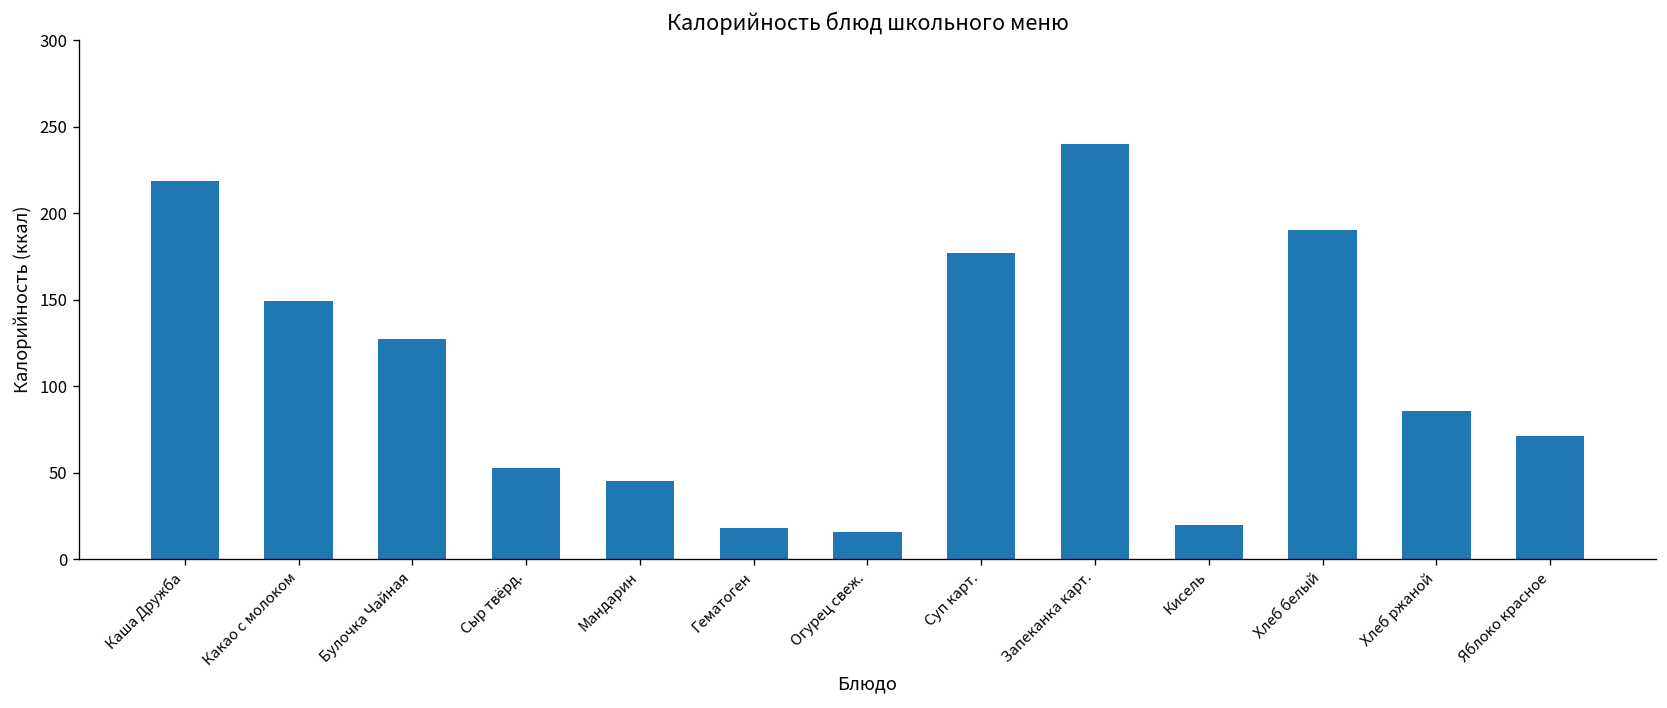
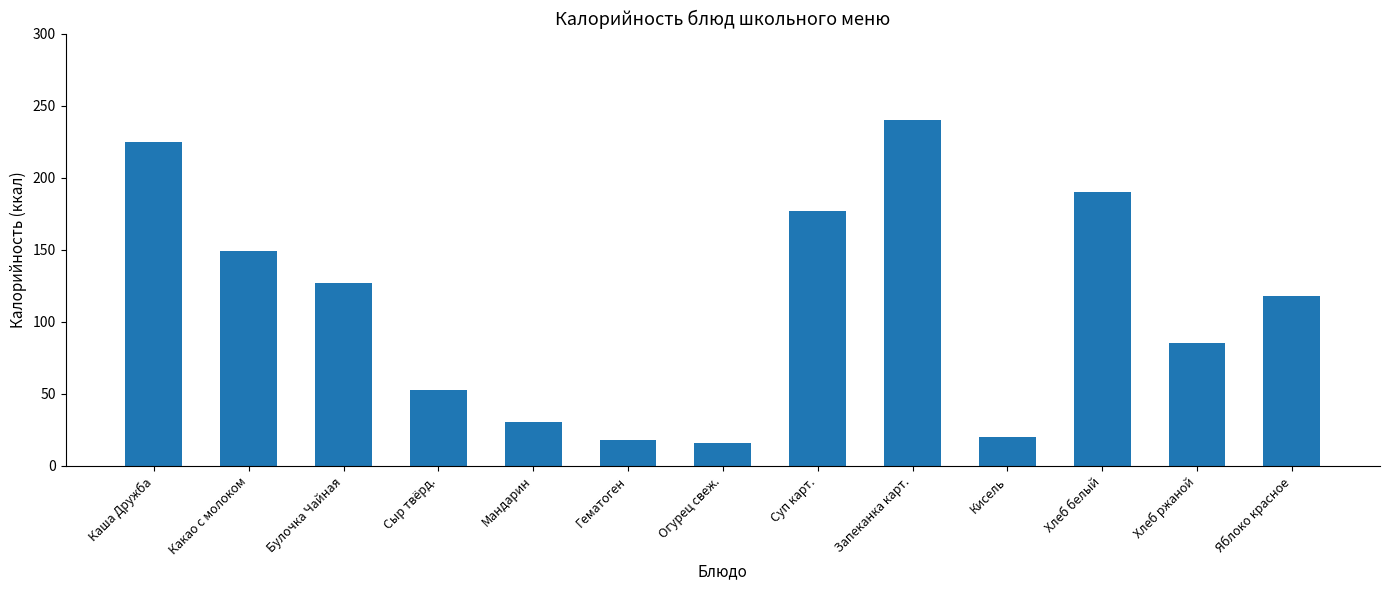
Каша Дружба: 219 -> 225
Мандарин: 45 -> 31
Яблоко красное: 71 -> 118
